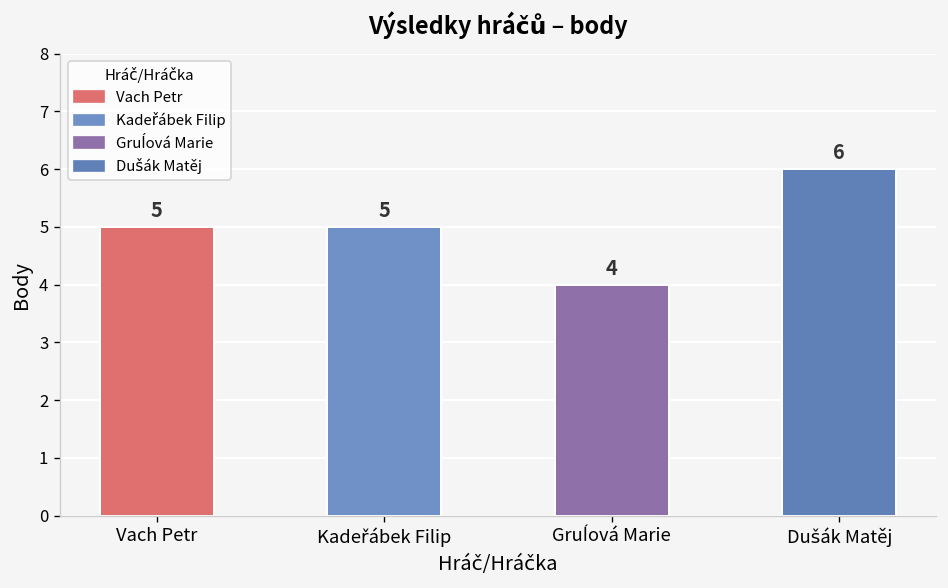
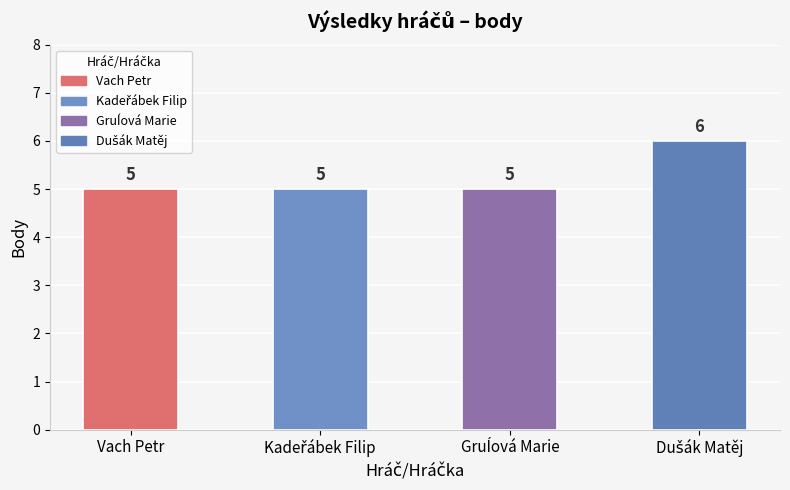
Gruĺová Marie: 4 -> 5
